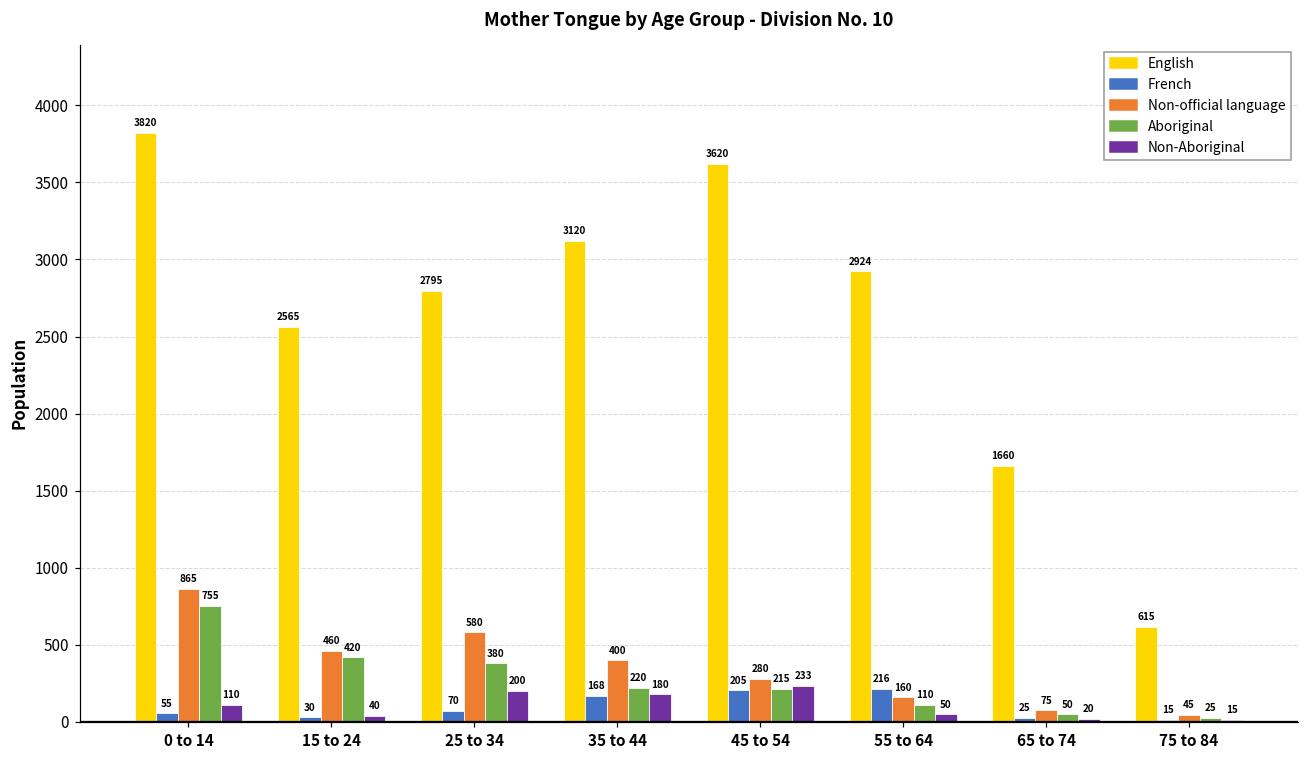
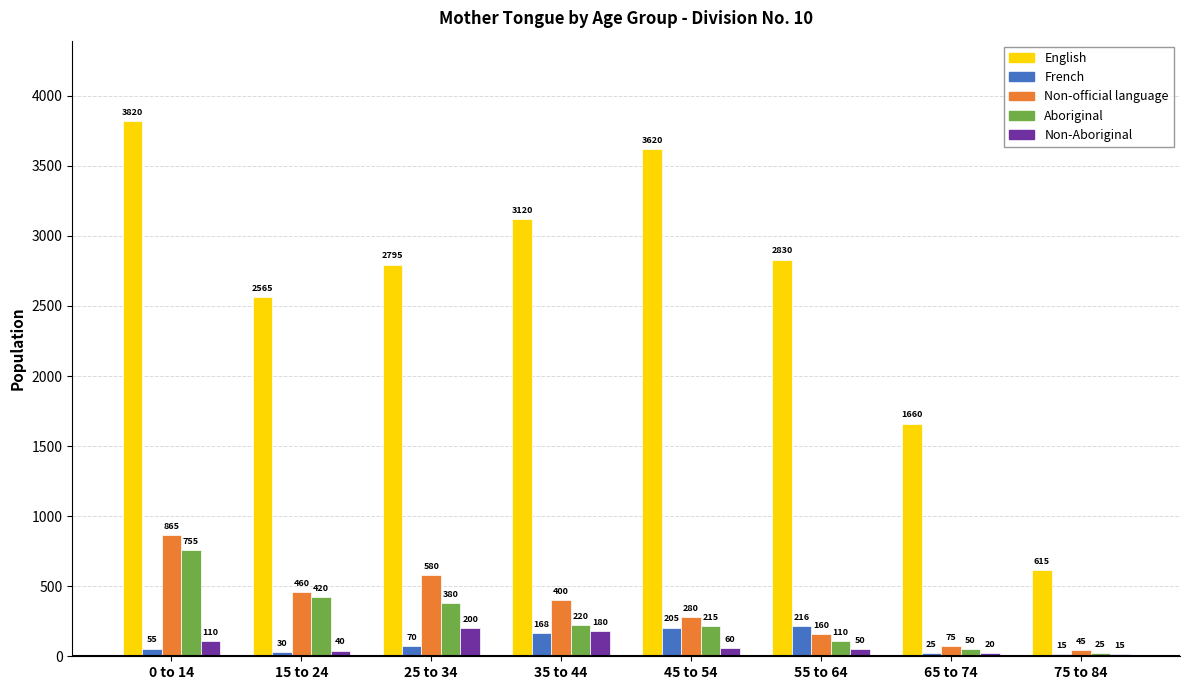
Non-Aboriginal, 45 to 54: 233 -> 60
English, 55 to 64: 2924 -> 2830
